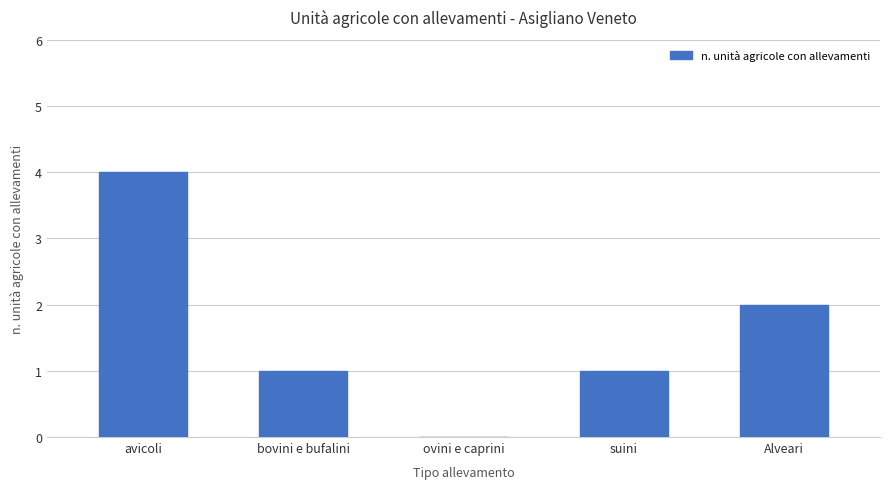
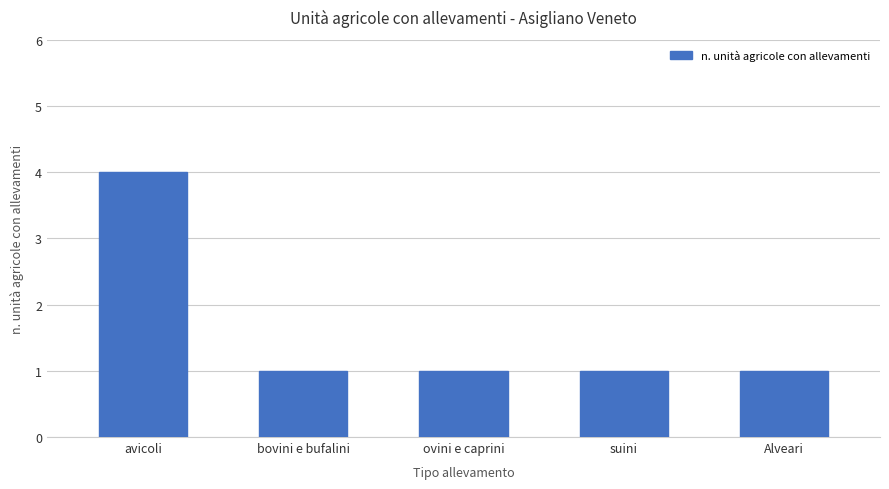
ovini e caprini: 0 -> 1
Alveari: 2 -> 1
